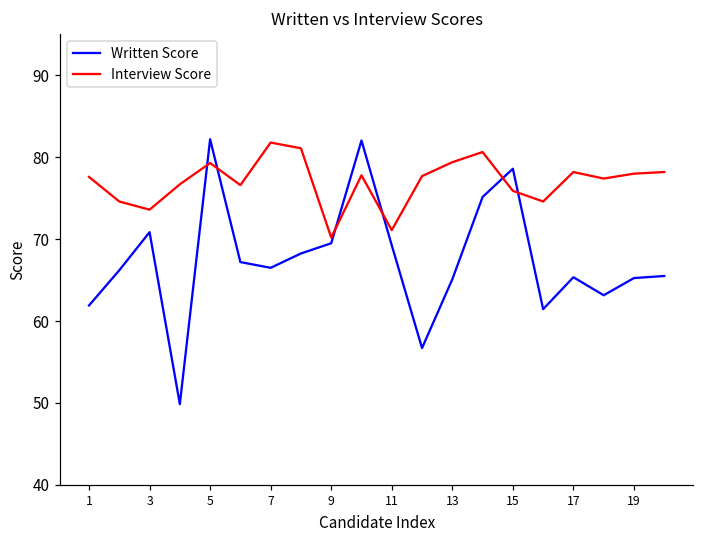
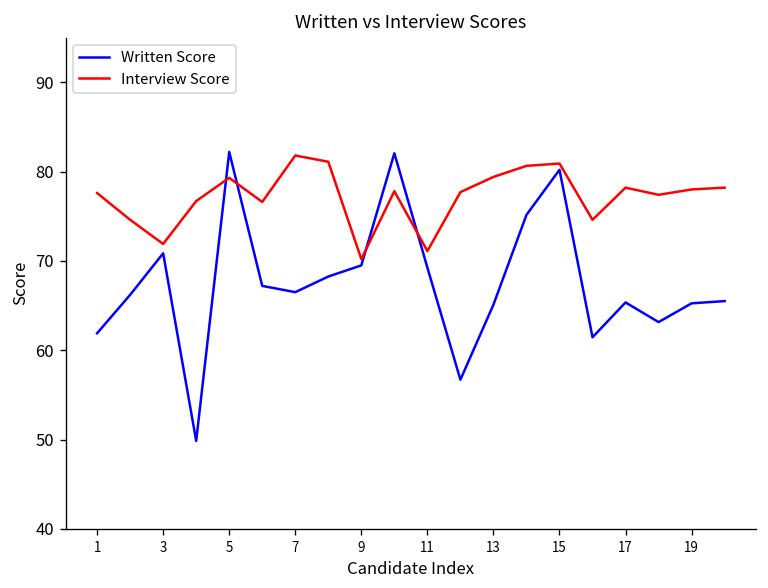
Interview Score, 3: 74 -> 72
Written Score, 15: 79 -> 80
Interview Score, 15: 76 -> 81
